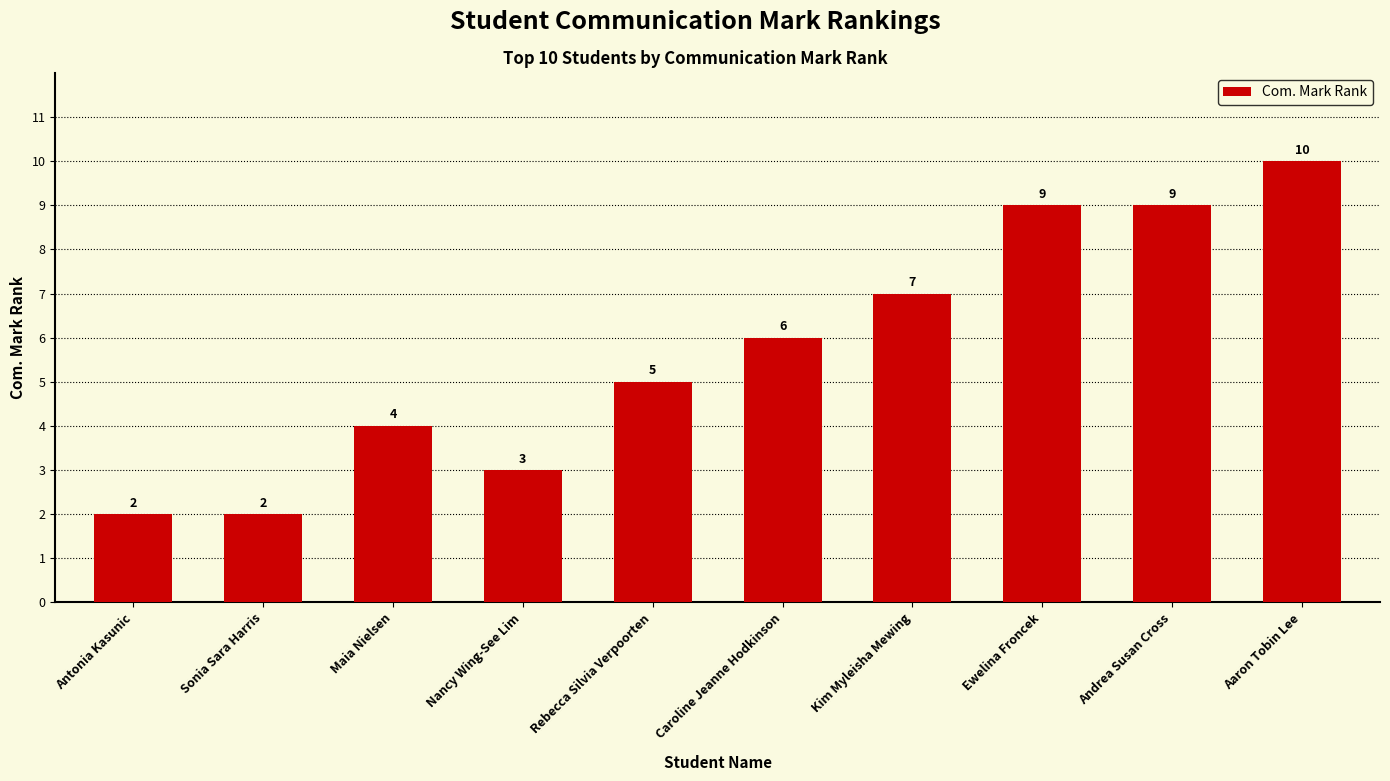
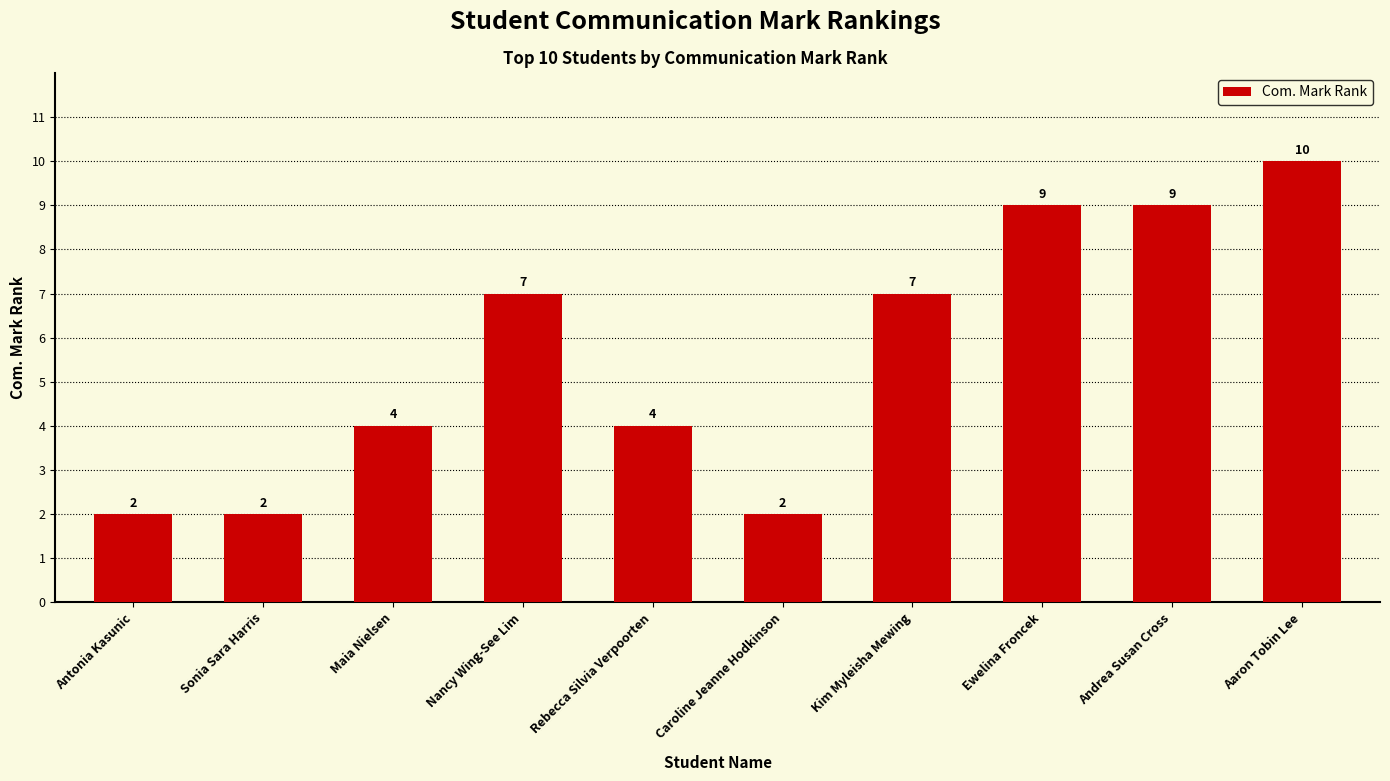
Nancy Wing-See Lim: 3 -> 7
Rebecca Silvia Verpoorten: 5 -> 4
Caroline Jeanne Hodkinson: 6 -> 2
